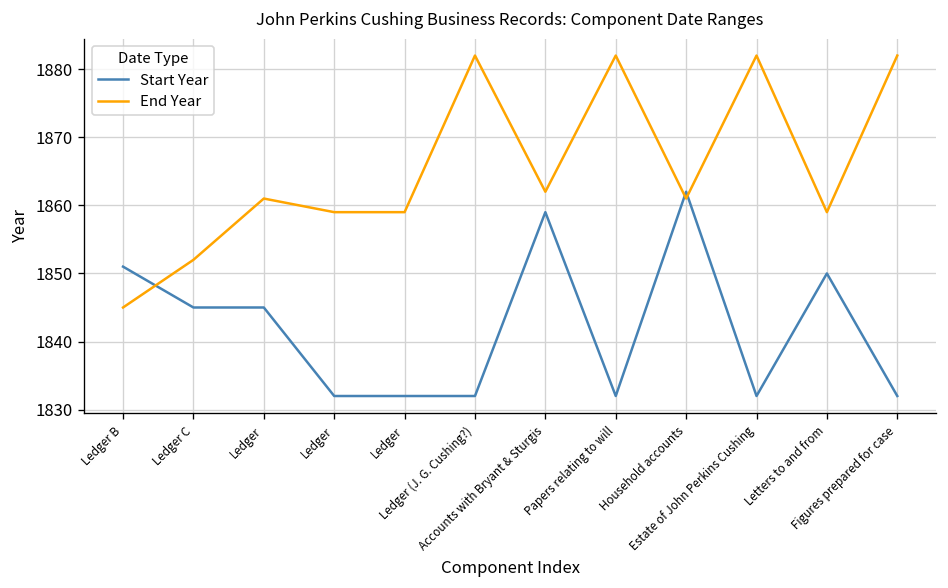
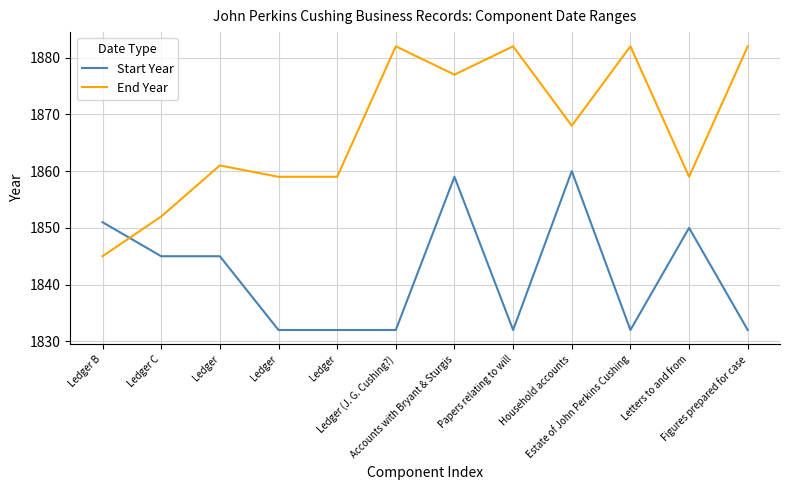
End Year, Accounts with Bryant & Sturgis: 1862 -> 1877
Start Year, Household accounts: 1862 -> 1860
End Year, Household accounts: 1861 -> 1868
